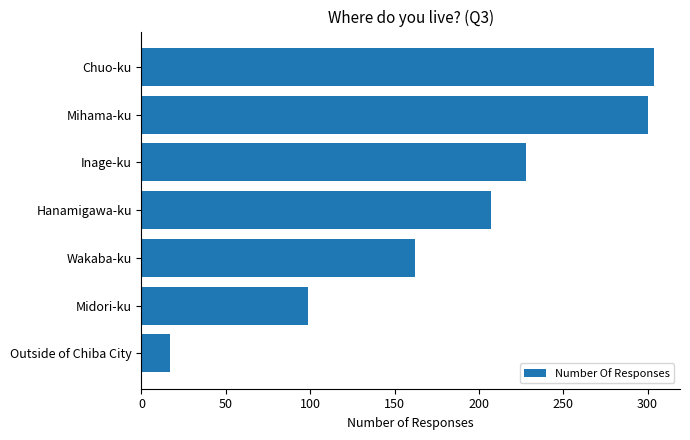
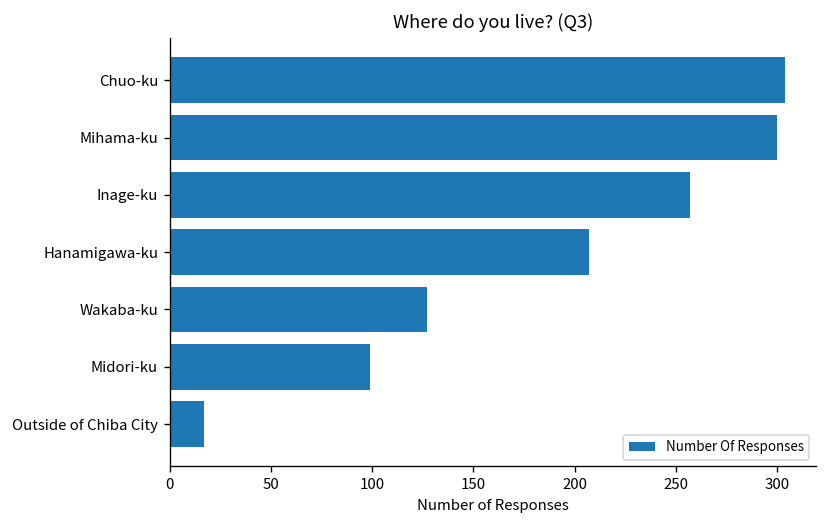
Inage-ku: 228 -> 257
Wakaba-ku: 162 -> 127
